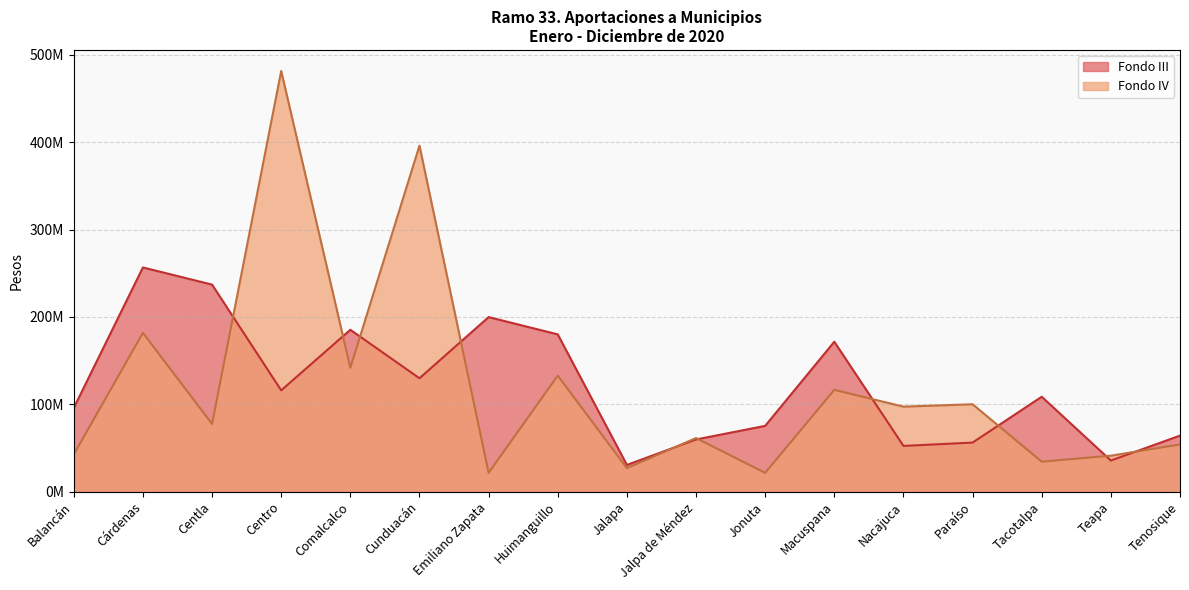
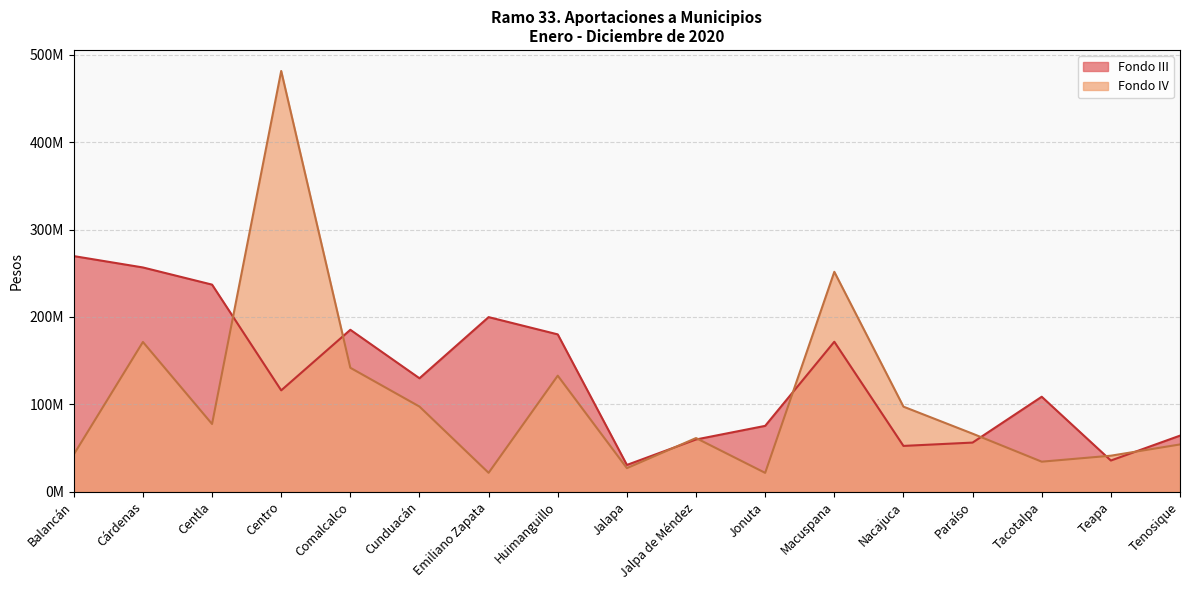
Fondo III, Balancán: 100000000 -> 270000000
Fondo IV, Cárdenas: 180000000 -> 170000000
Fondo IV, Cunduacán: 400000000 -> 100000000
Fondo IV, Macuspana: 120000000 -> 250000000
Fondo IV, Paraíso: 100000000 -> 70000000
